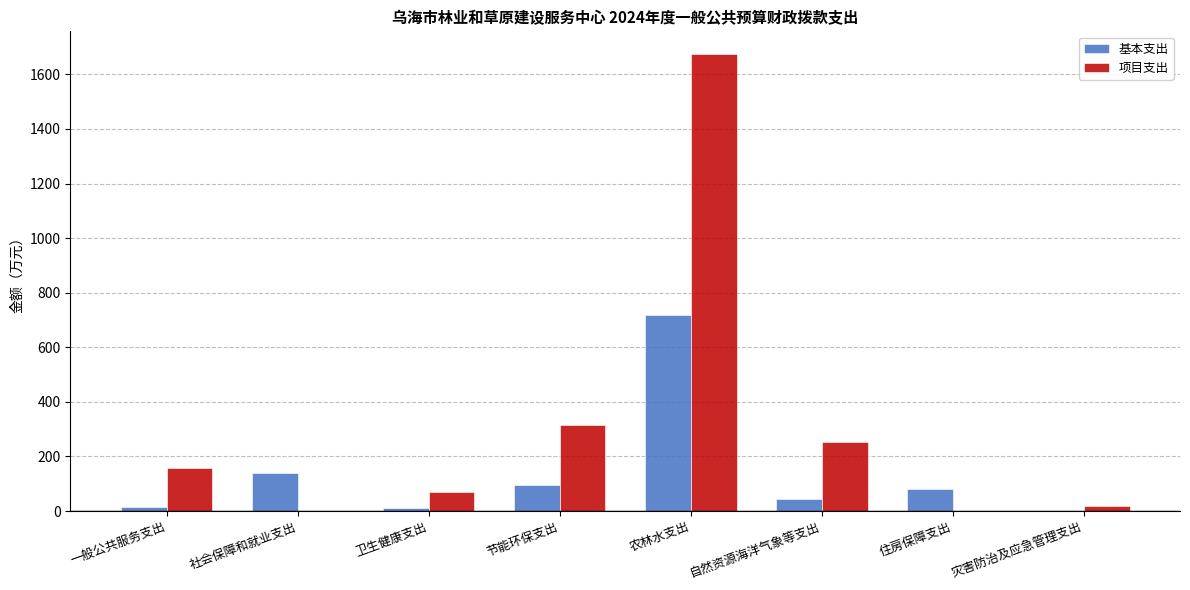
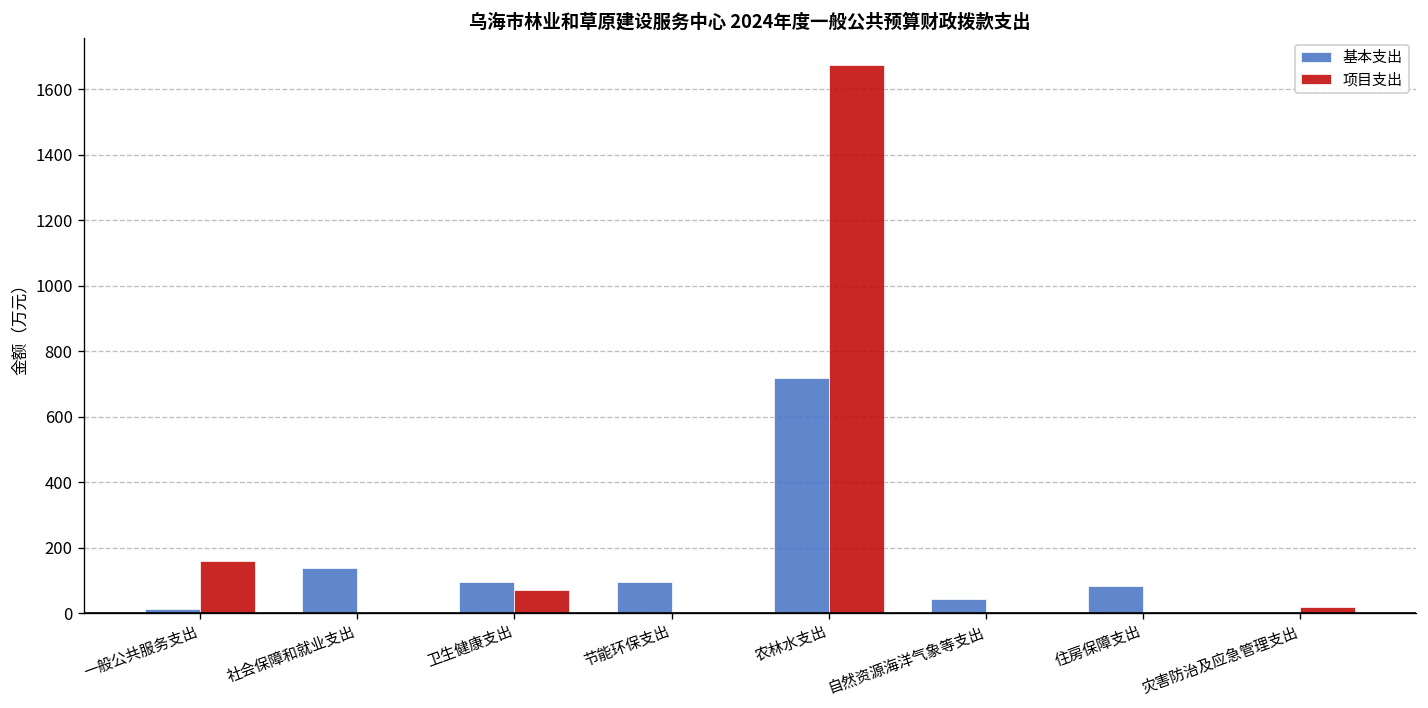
基本支出, 卫生健康支出: 10 -> 90
项目支出, 节能环保支出: 320 -> 0
项目支出, 自然资源海洋气象等支出: 250 -> 10
